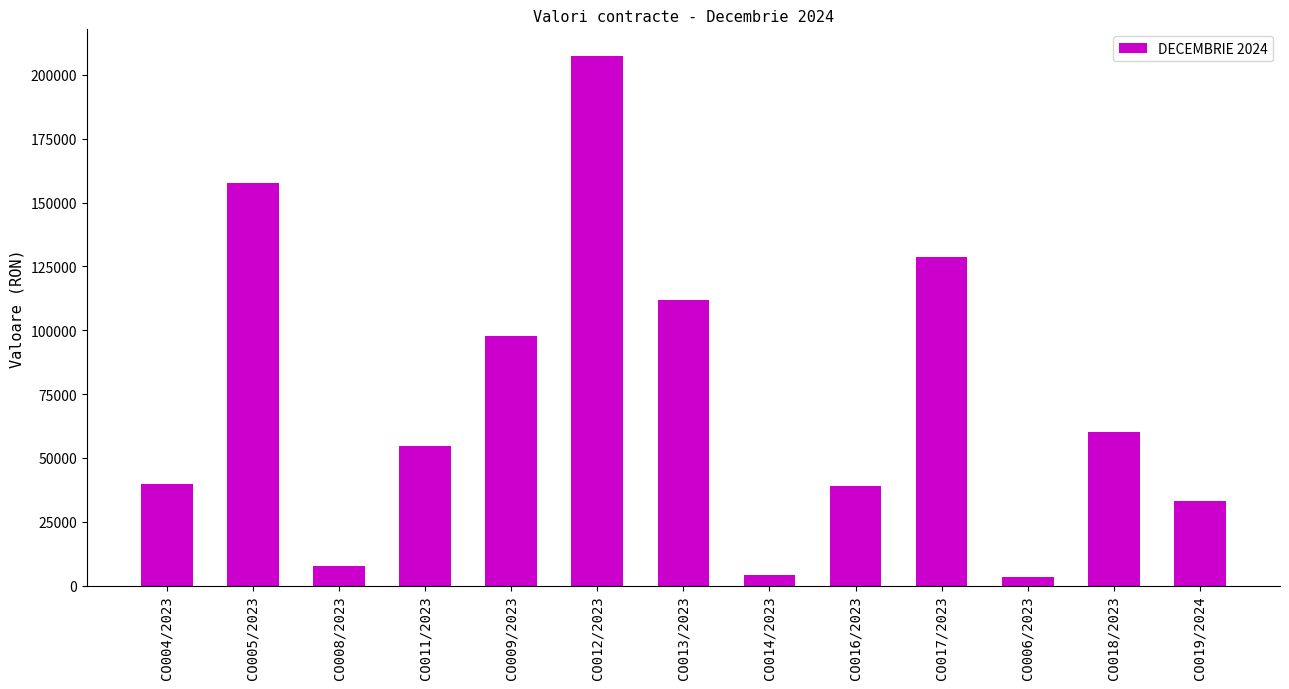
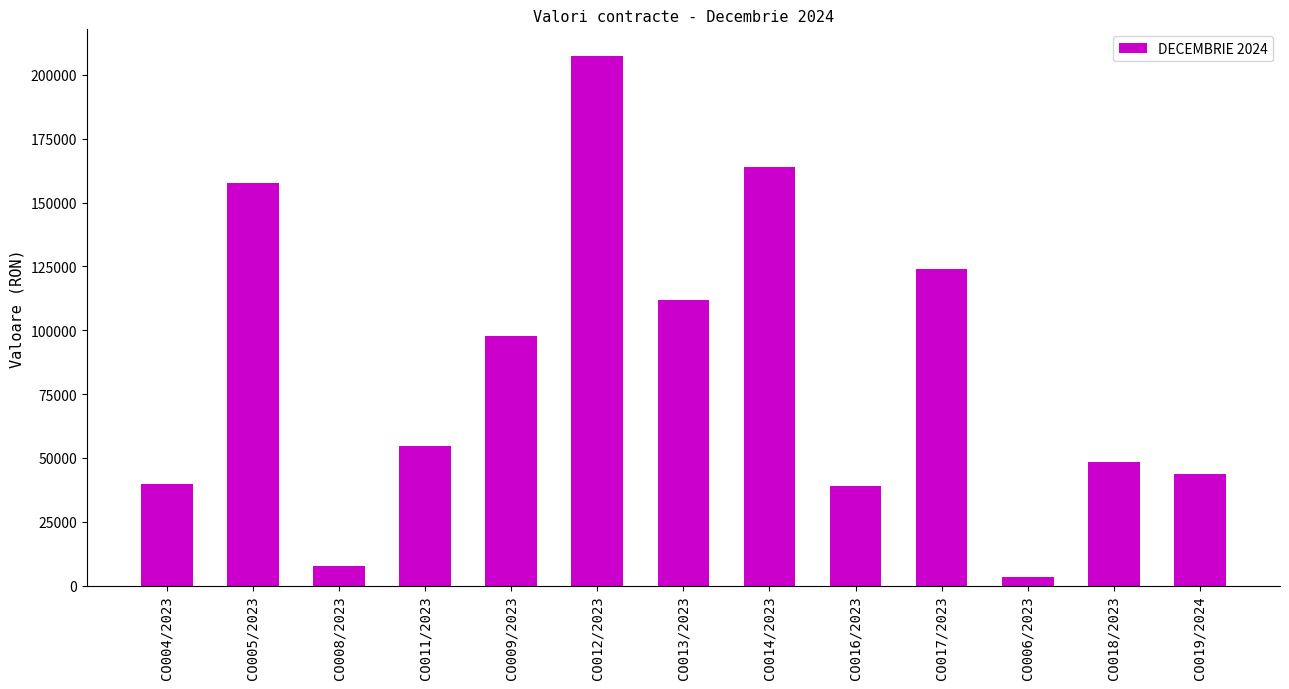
CO014/2023: 4000 -> 164000
CO017/2023: 129000 -> 124000
CO018/2023: 60000 -> 49000
CO019/2024: 33000 -> 44000
